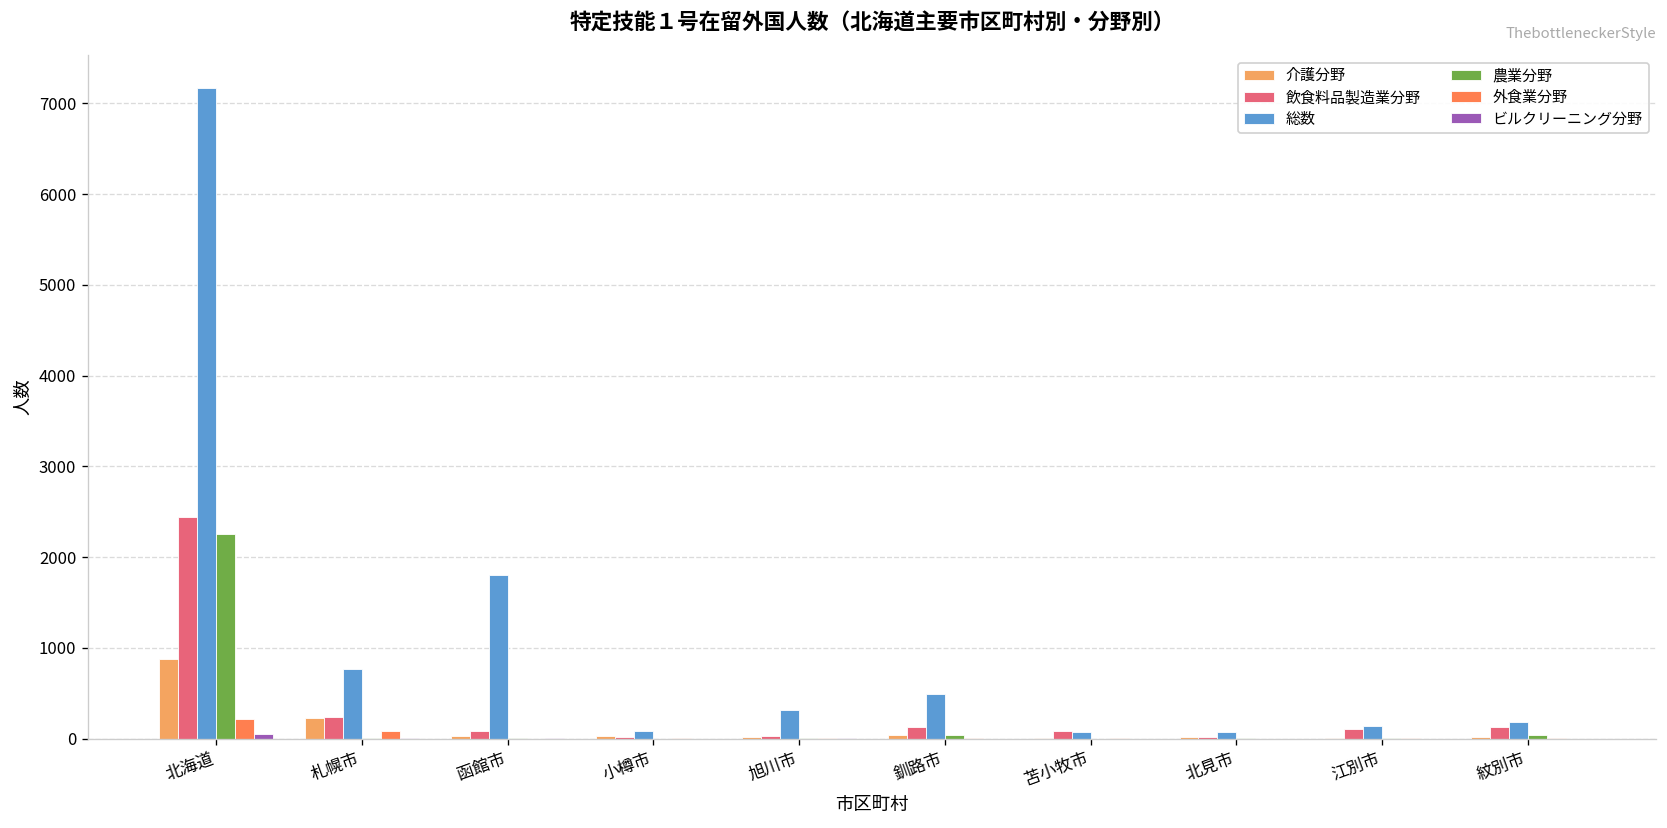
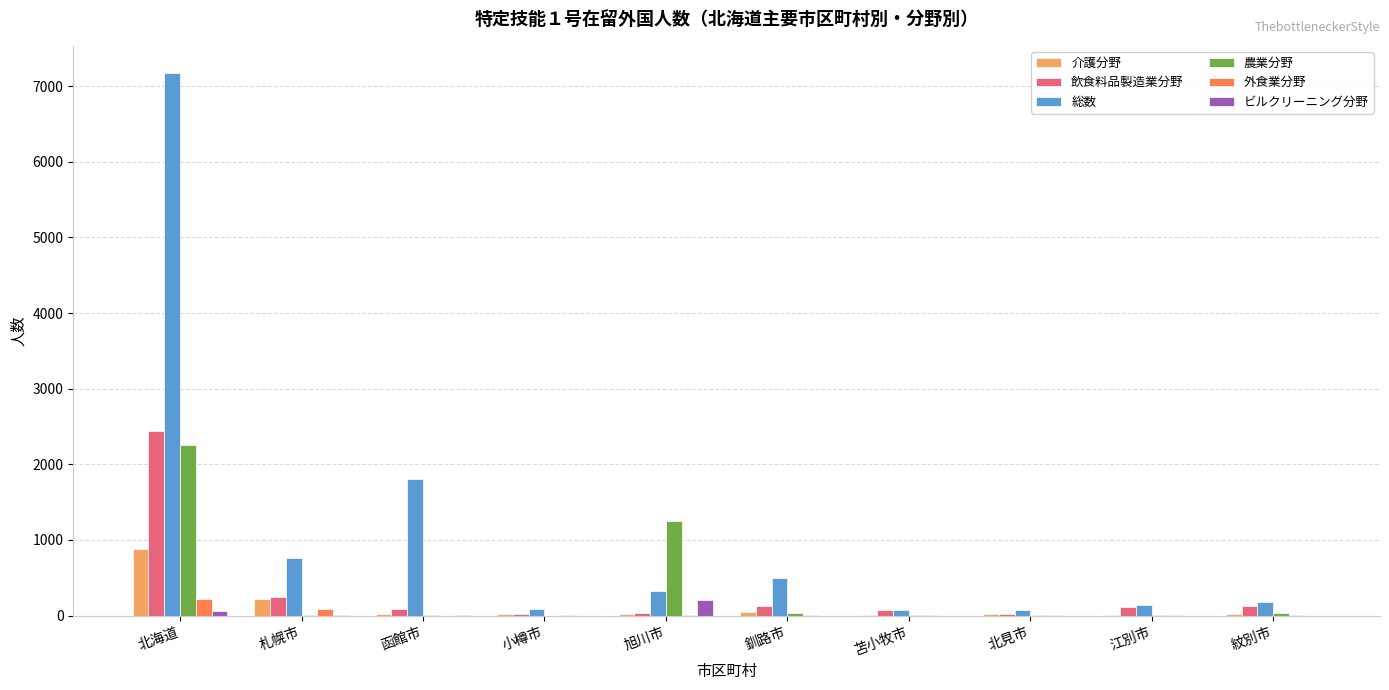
農業分野, 旭川市: 0 -> 1300
ビルクリーニング分野, 旭川市: 0 -> 200
